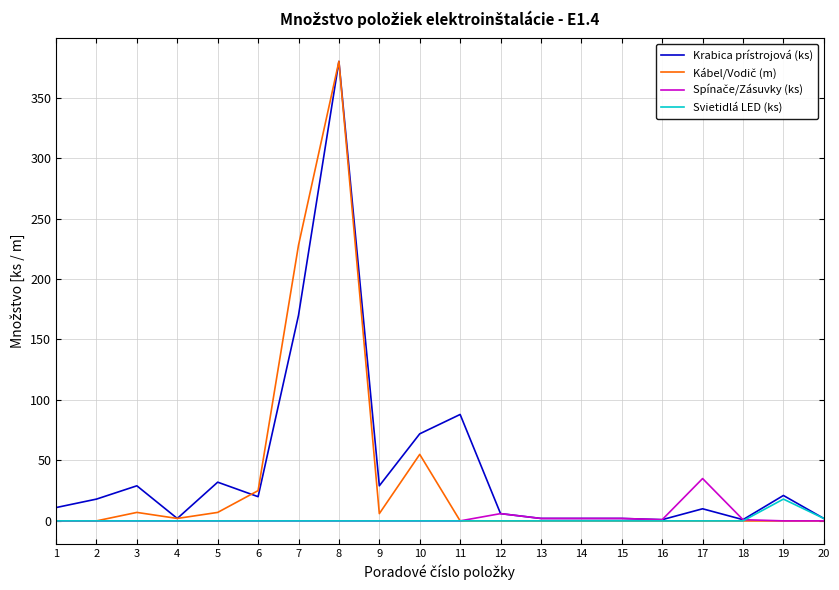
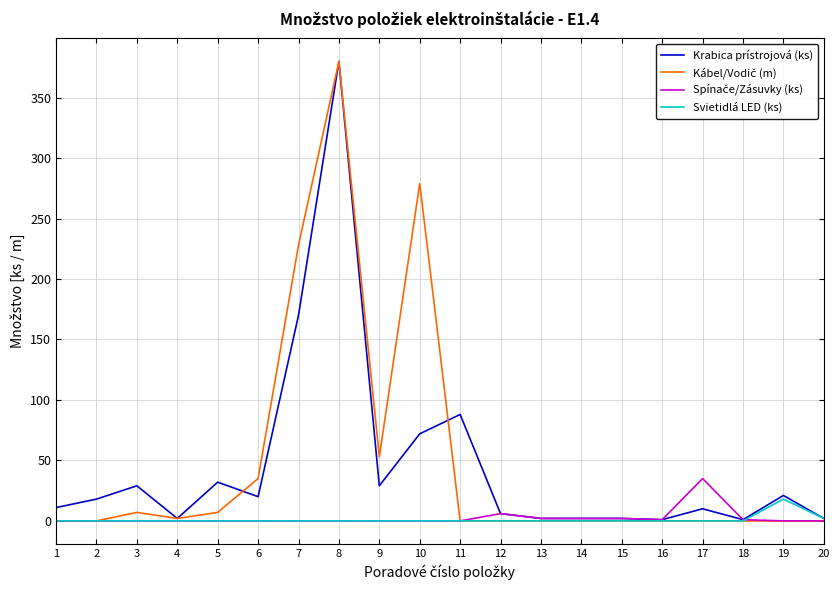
Kábel/Vodič (m), 6: 25 -> 35
Kábel/Vodič (m), 9: 6 -> 53
Kábel/Vodič (m), 10: 55 -> 279
